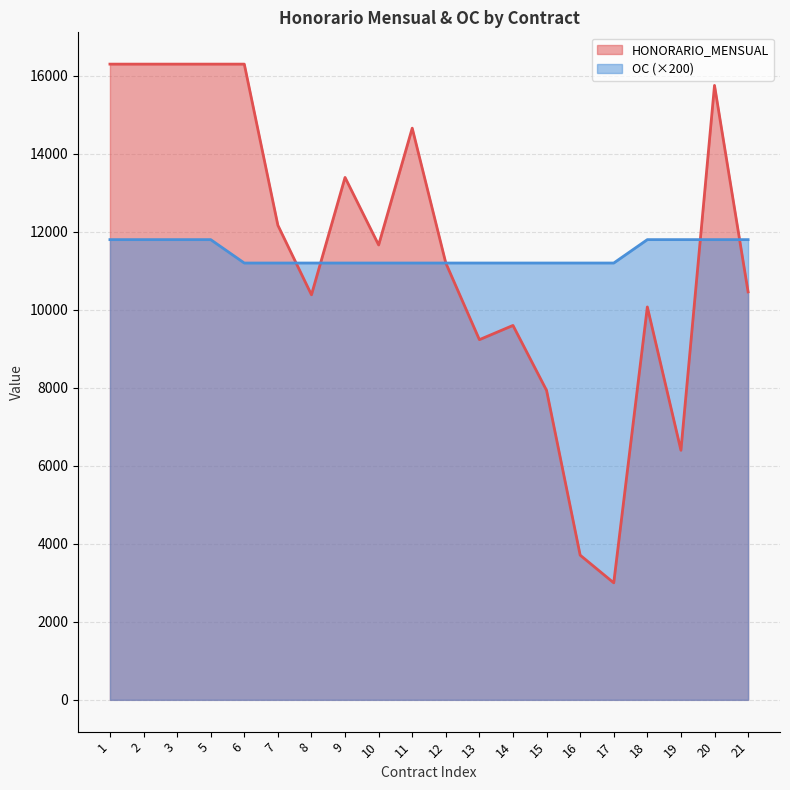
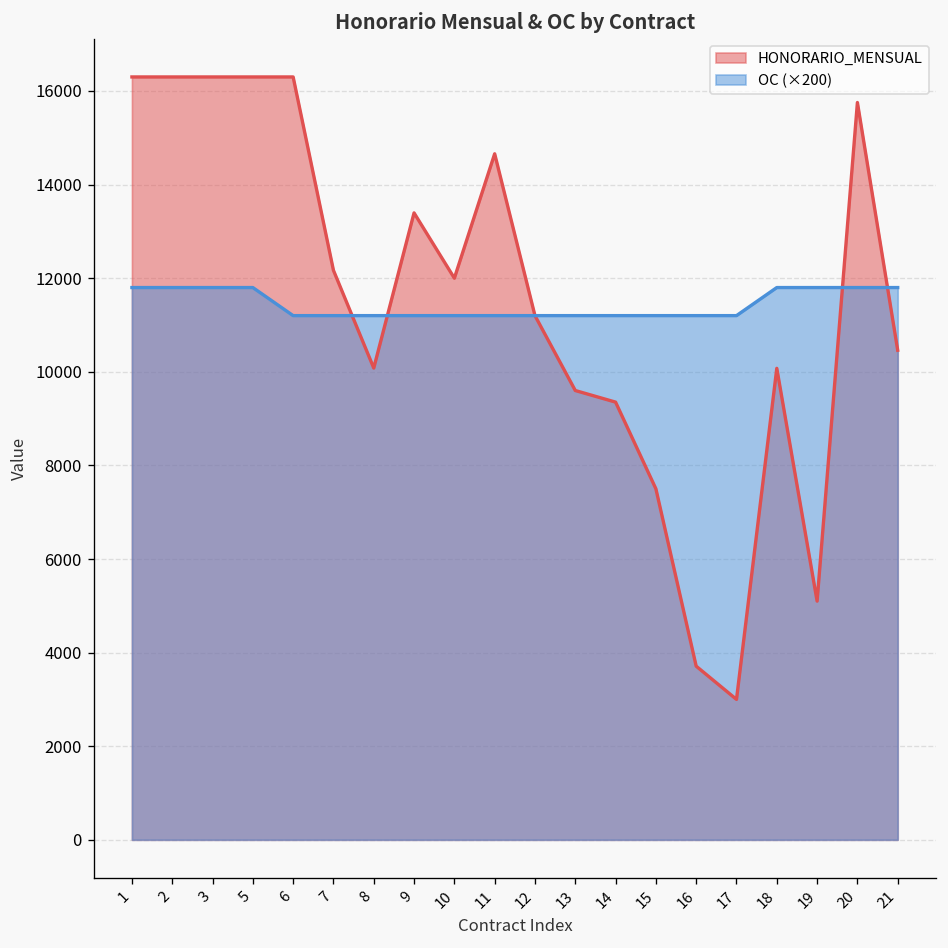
HONORARIO_MENSUAL, 8: 10400 -> 10100
HONORARIO_MENSUAL, 10: 11700 -> 12000
HONORARIO_MENSUAL, 13: 9200 -> 9600
HONORARIO_MENSUAL, 14: 9600 -> 9400
HONORARIO_MENSUAL, 15: 7900 -> 7500
HONORARIO_MENSUAL, 19: 6400 -> 5100
